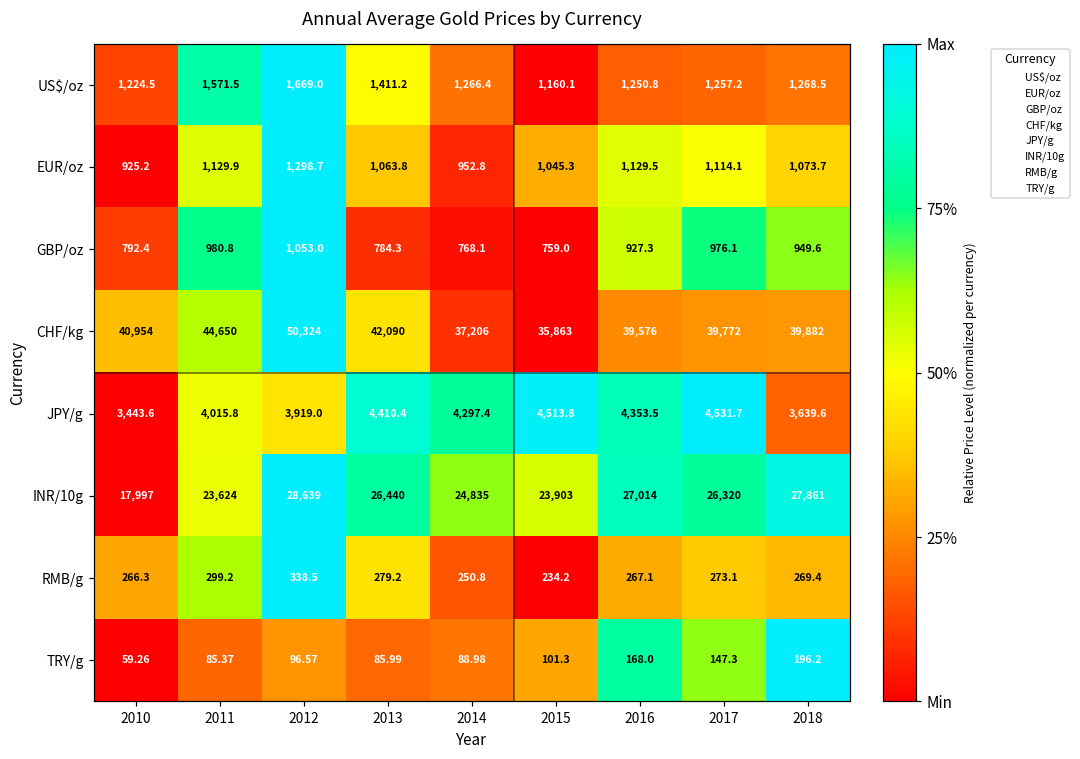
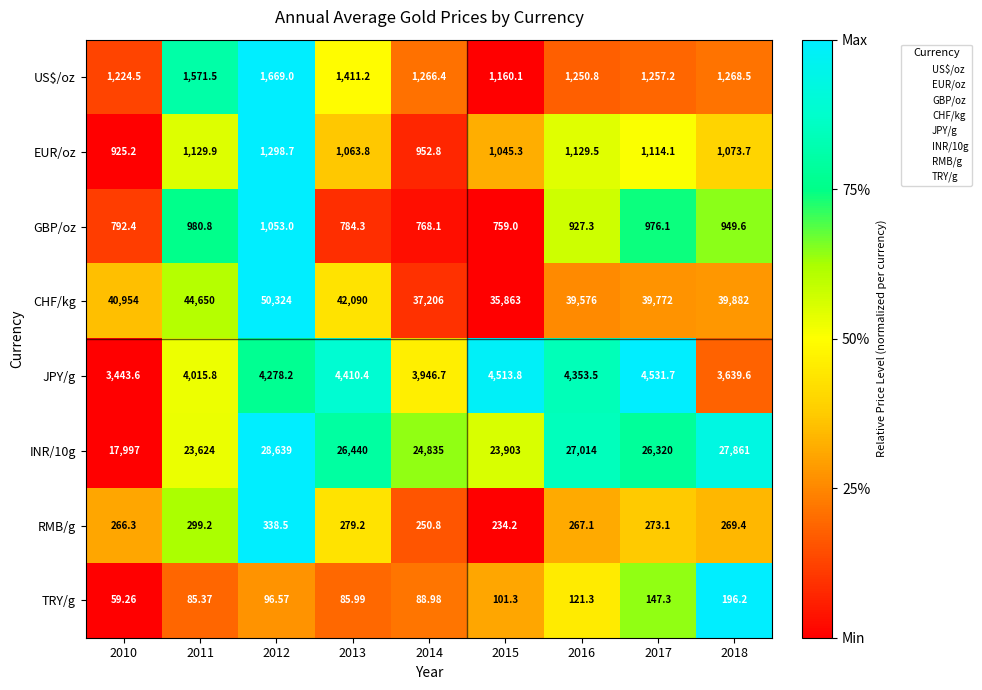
JPY/g, 2012: 3,919.0 -> 4,278.2
JPY/g, 2014: 4,297.4 -> 3,946.7
TRY/g, 2016: 168.0 -> 121.3
